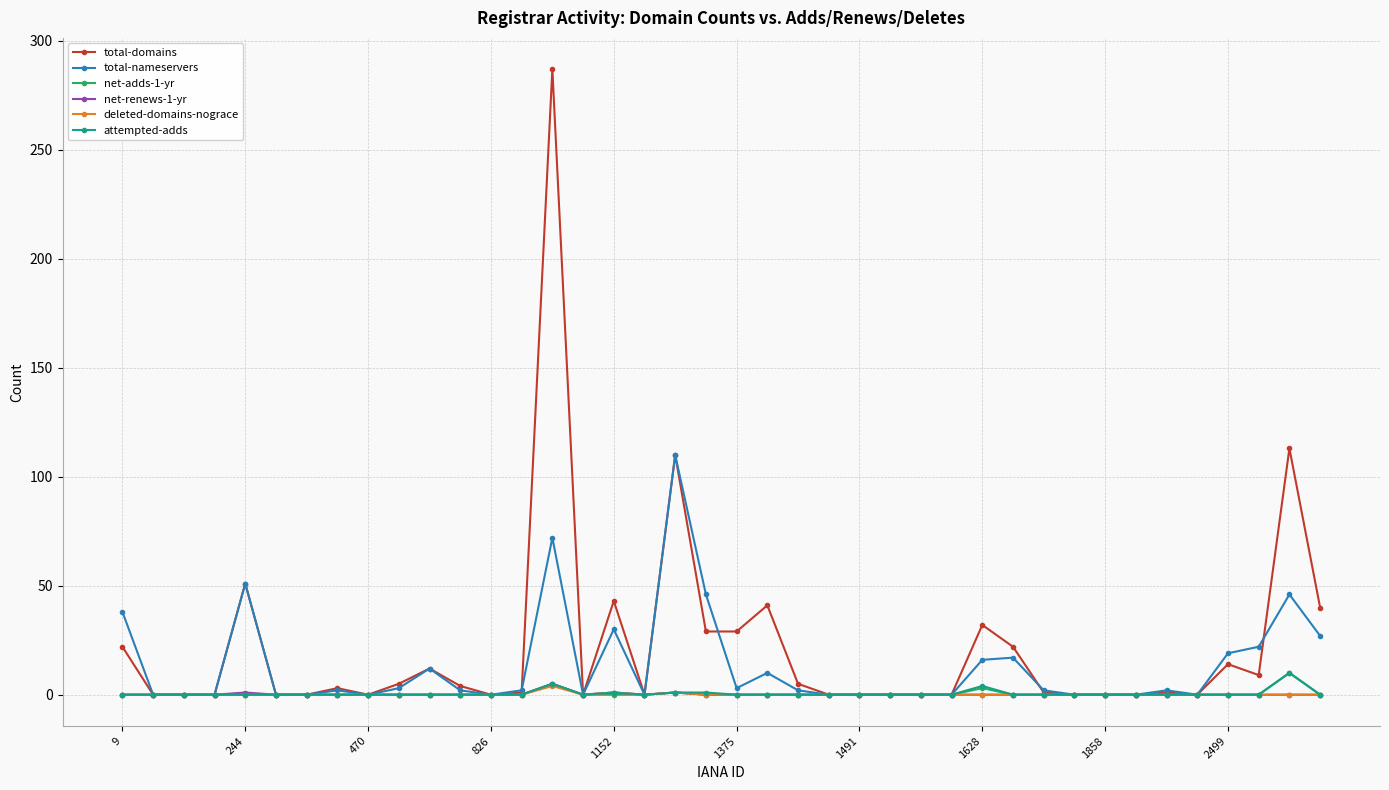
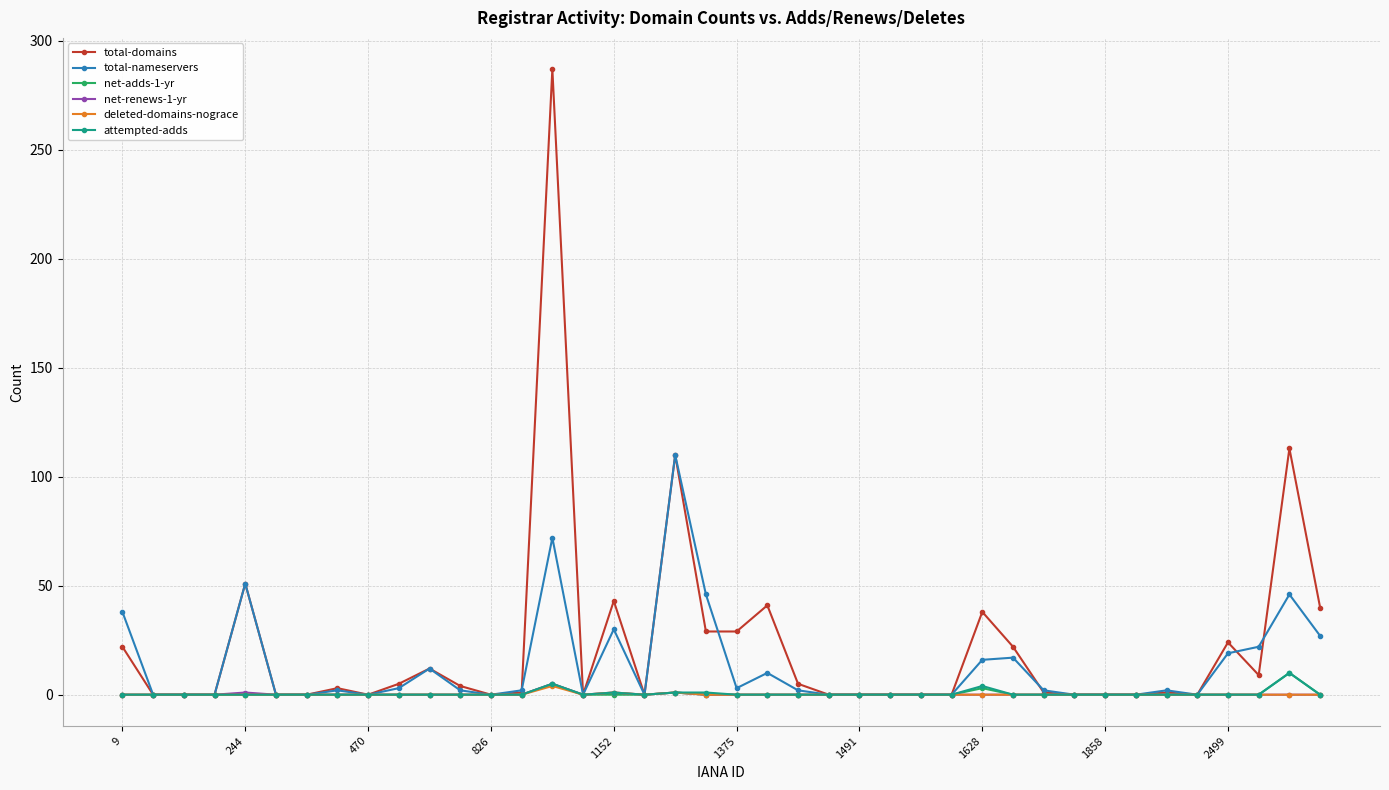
total-domains, 1628: 32 -> 38
total-domains, 2499: 14 -> 24
